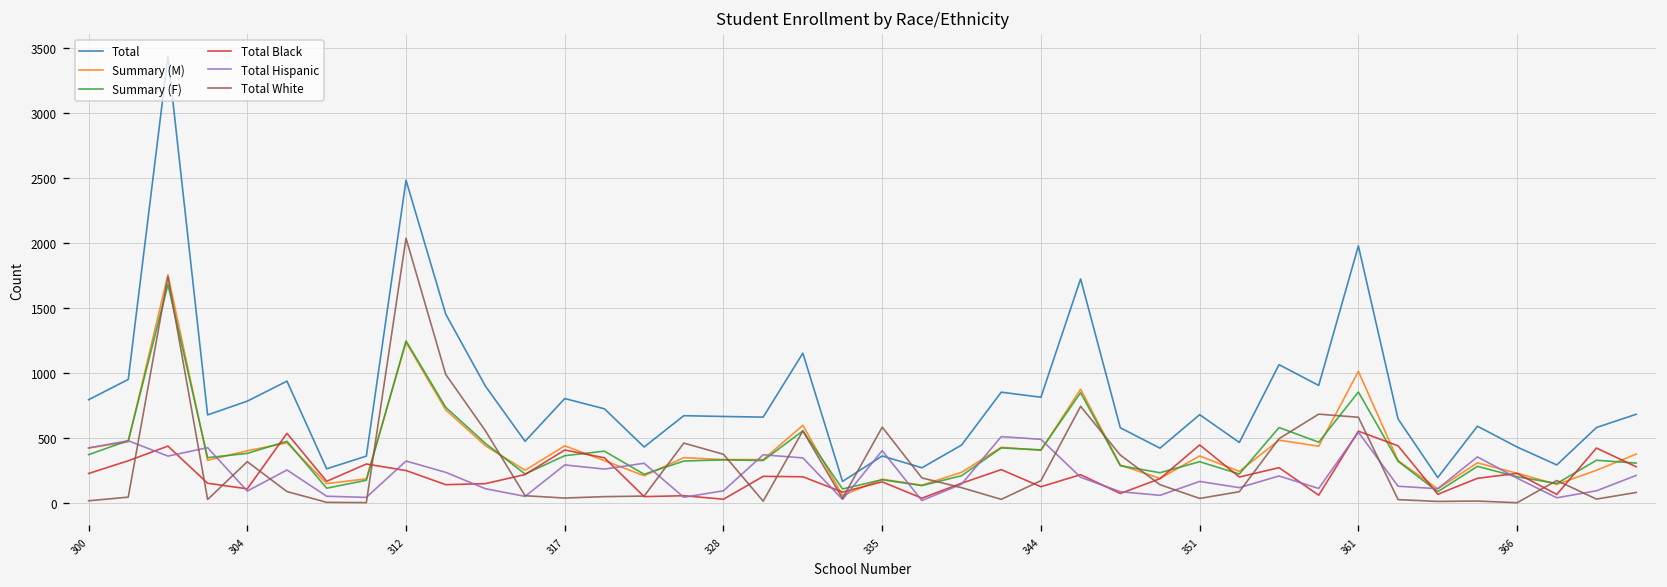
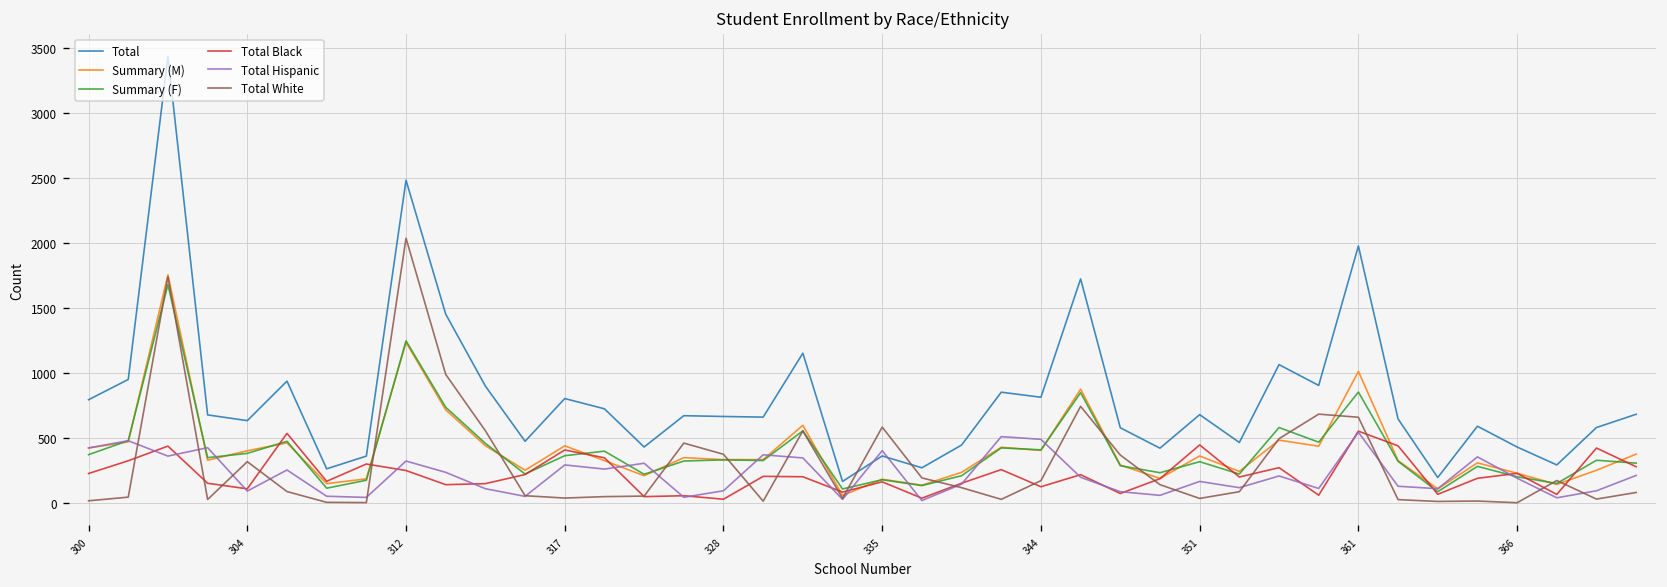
Total, 304: 780 -> 630
